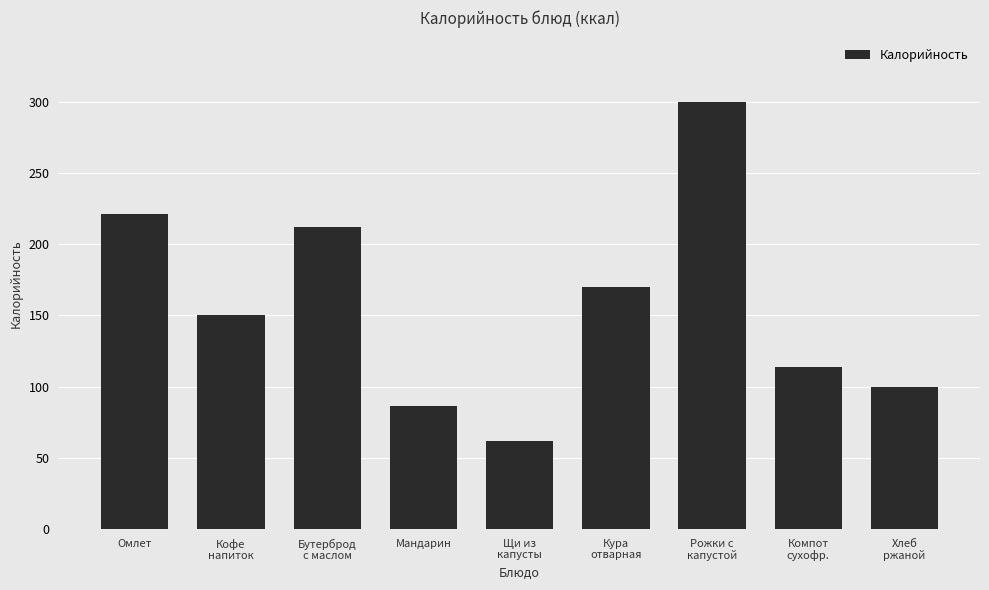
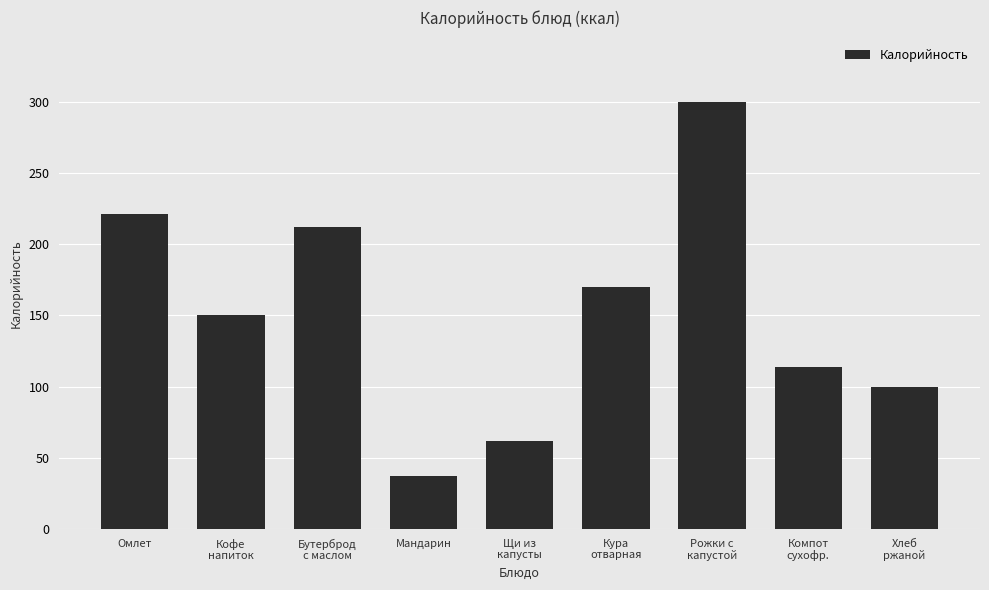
Мандарин: 86 -> 37
